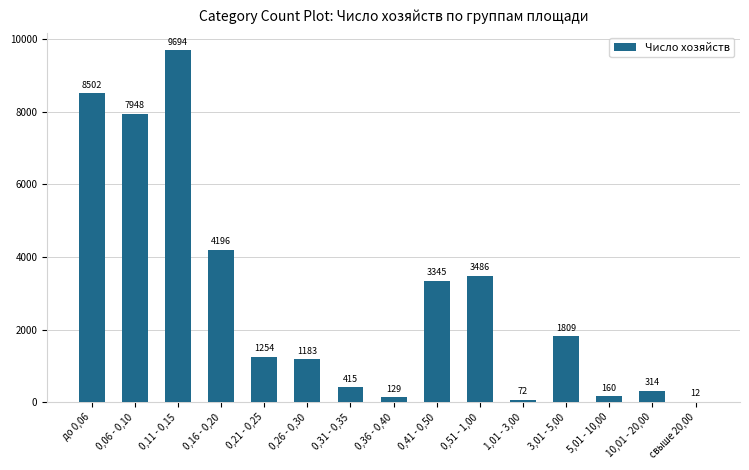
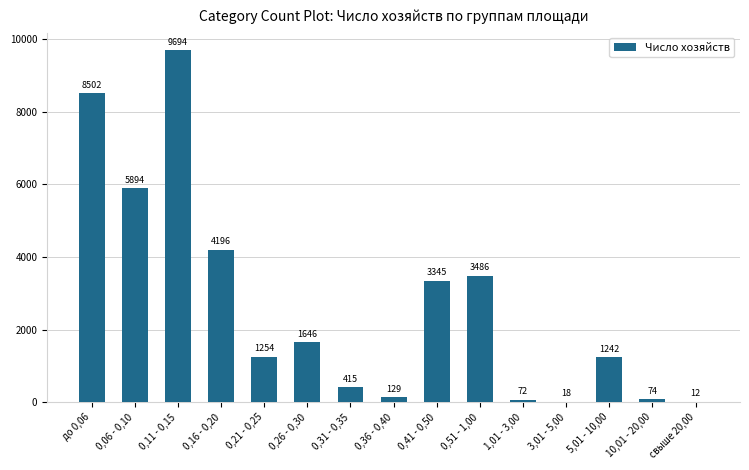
0,06 - 0,10: 7948 -> 5894
0,26 - 0,30: 1183 -> 1646
3,01 - 5,00: 1809 -> 18
5,01 - 10,00: 160 -> 1242
10,01 - 20,00: 314 -> 74
